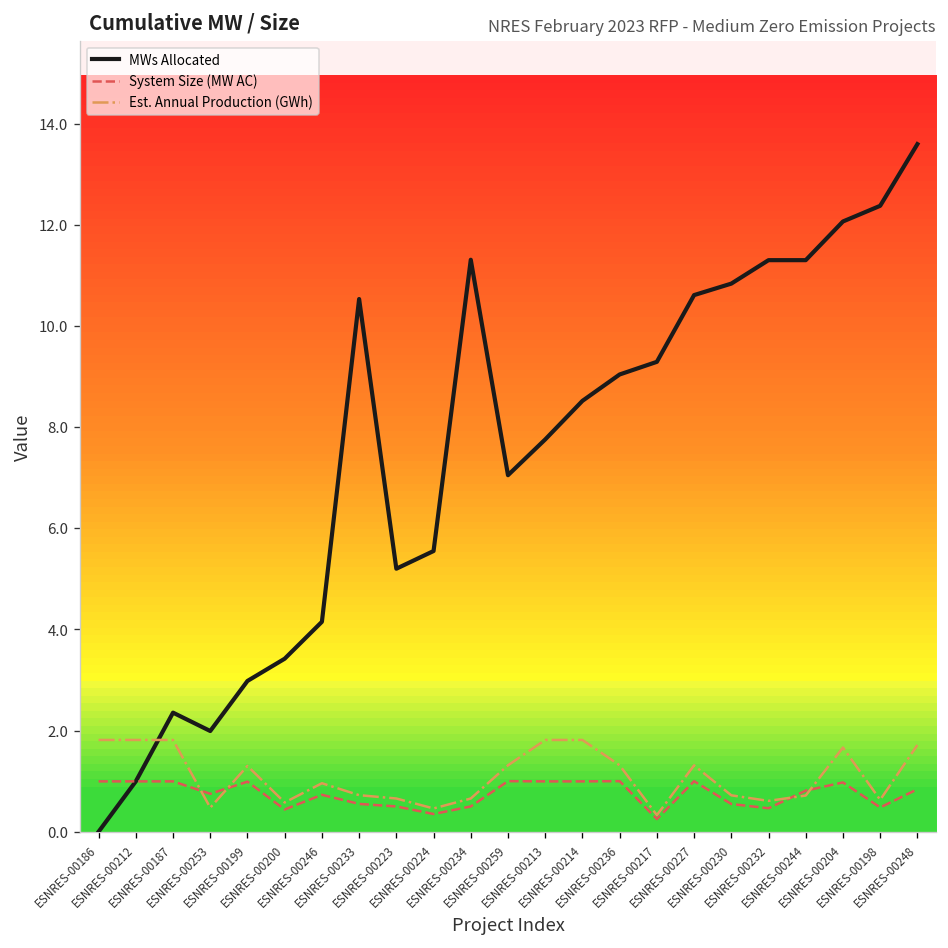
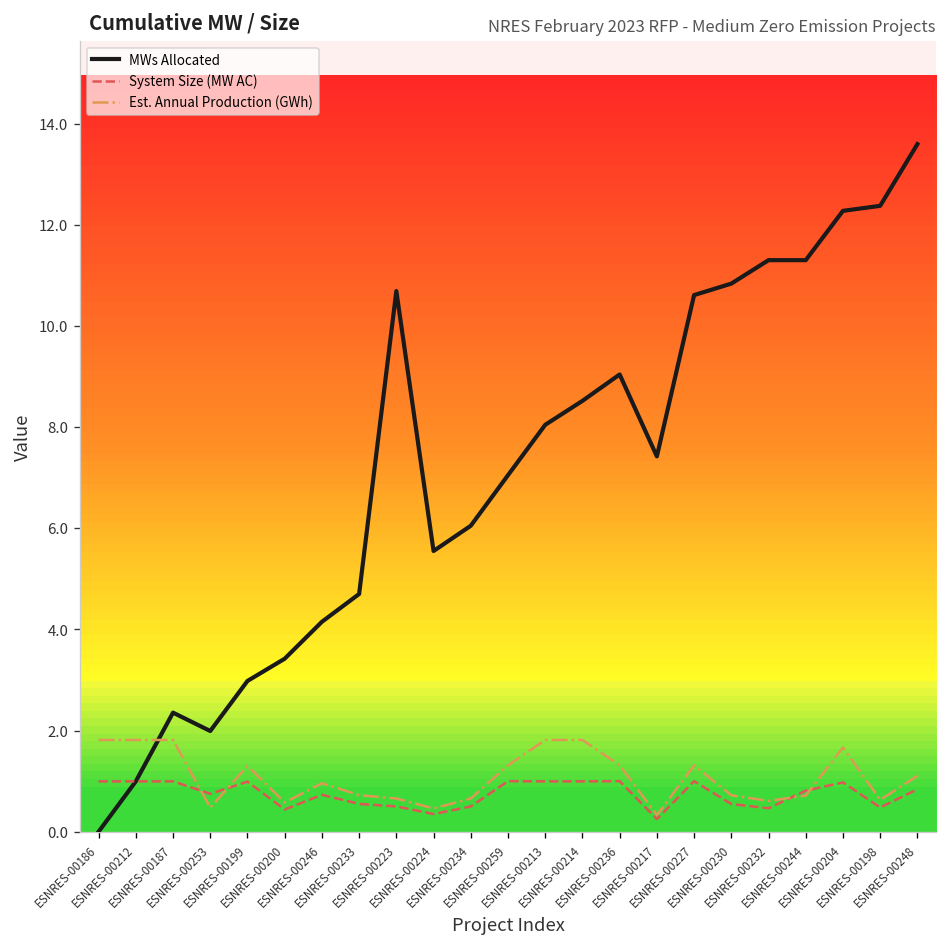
MWs Allocated, ESNRES-00233: 10.5 -> 4.7
MWs Allocated, ESNRES-00223: 5.2 -> 10.7
MWs Allocated, ESNRES-00234: 11.3 -> 6.1
MWs Allocated, ESNRES-00213: 7.8 -> 8.0
MWs Allocated, ESNRES-00217: 9.3 -> 7.4
MWs Allocated, ESNRES-00204: 12.1 -> 12.3
Est. Annual Production (GWh), ESNRES-00248: 1.7 -> 1.1
